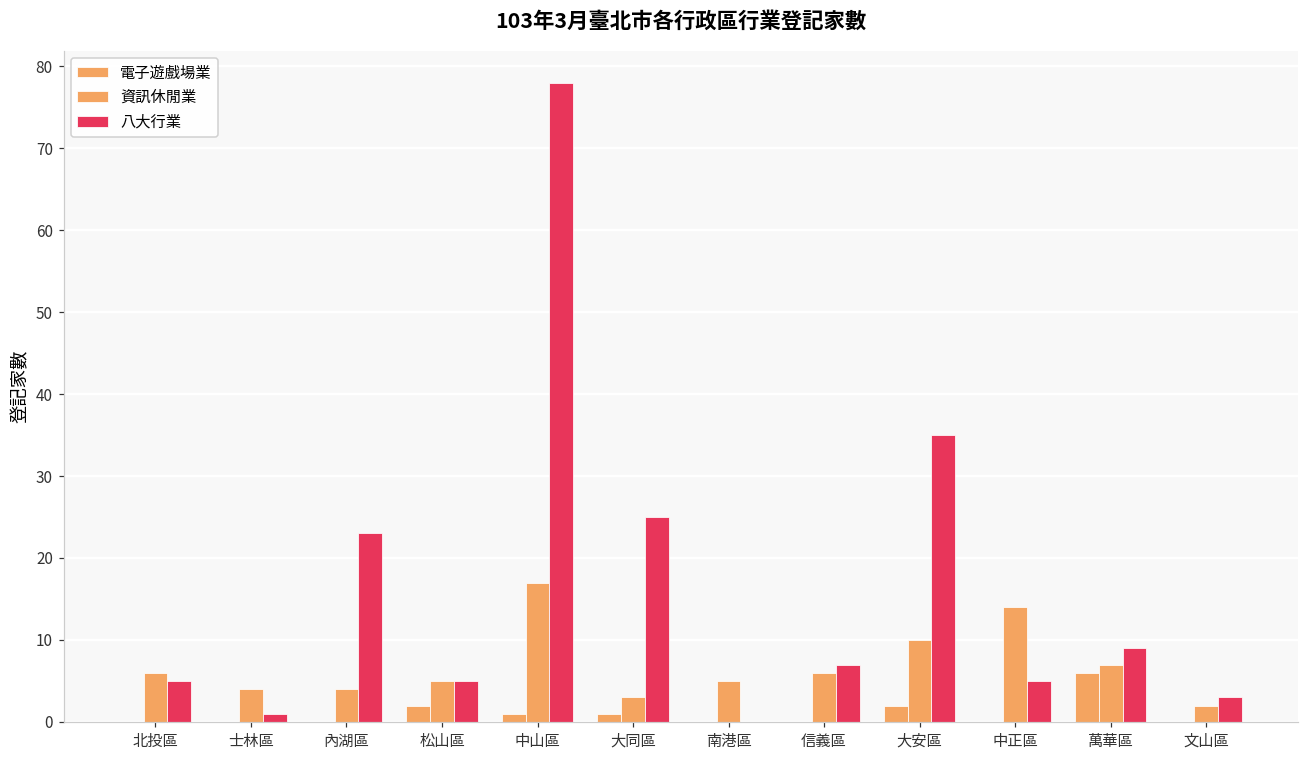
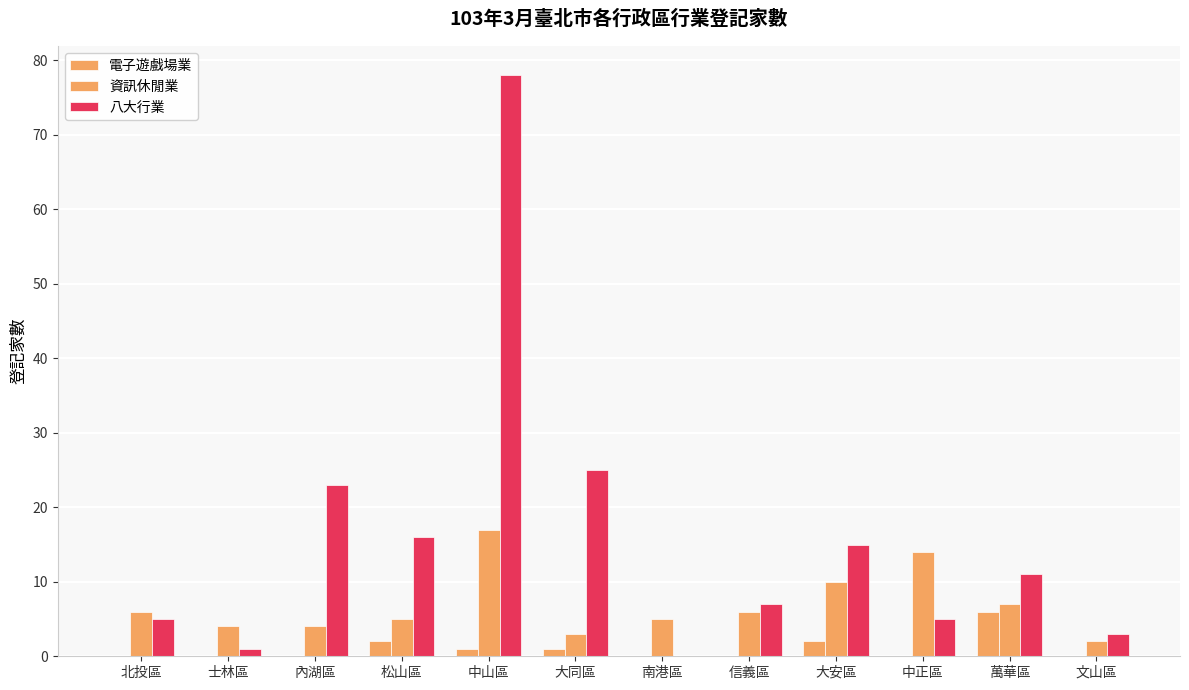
八大行業, 松山區: 5 -> 16
八大行業, 大安區: 35 -> 15
八大行業, 萬華區: 9 -> 11
